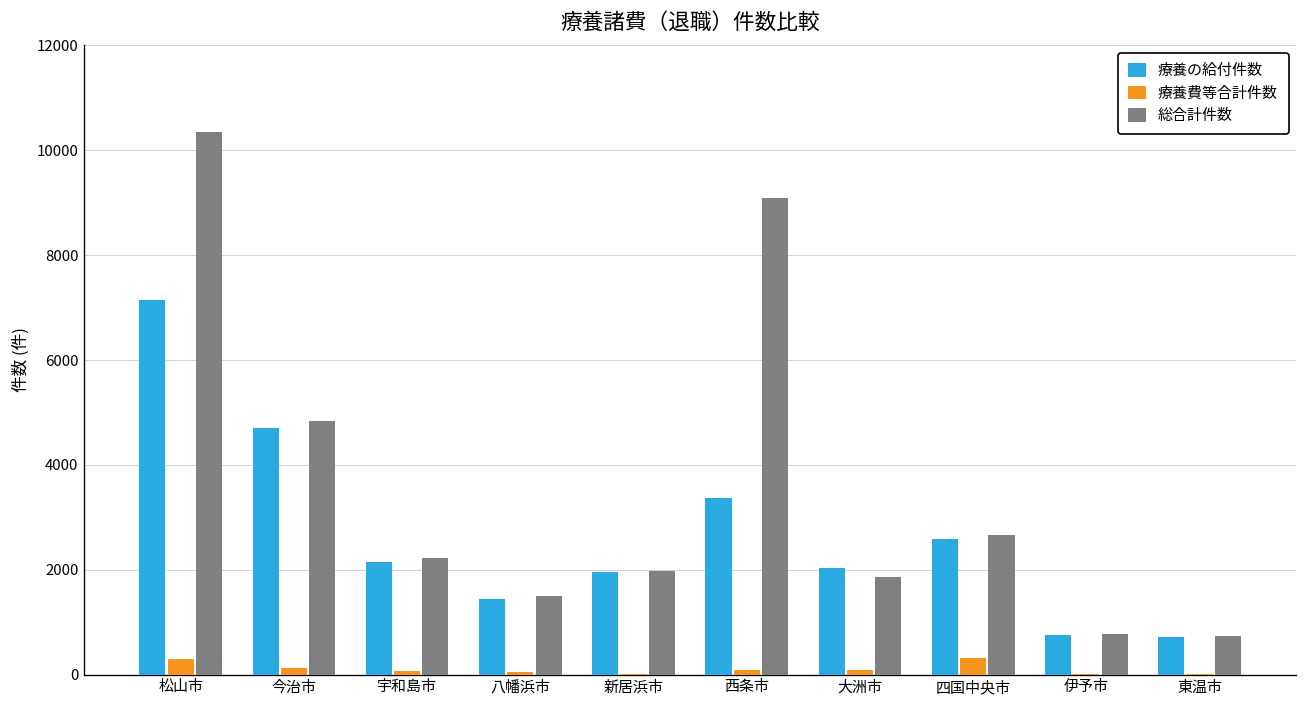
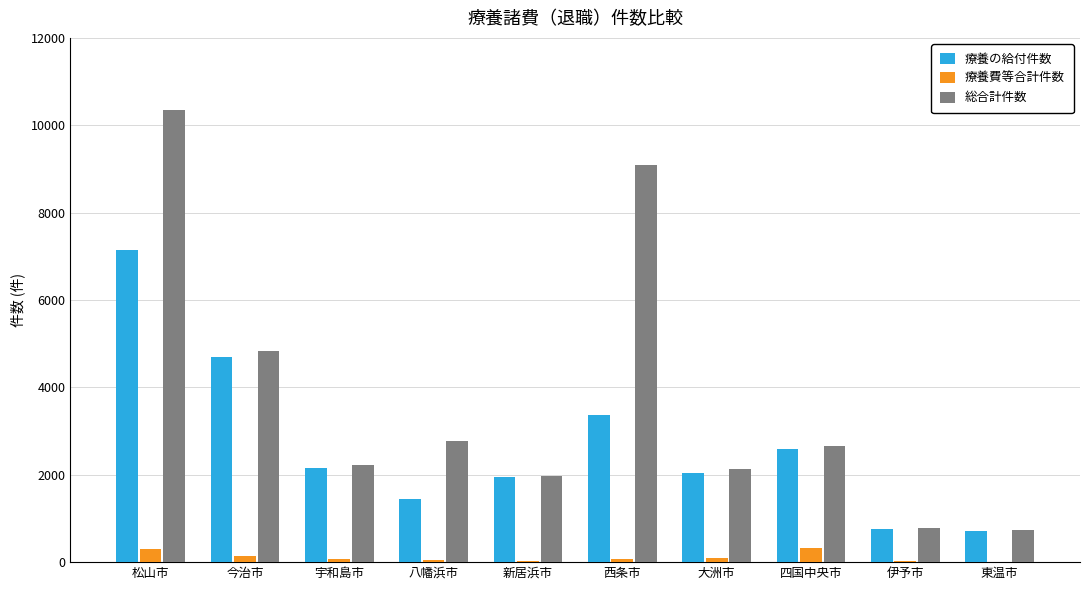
総合計件数, 八幡浜市: 1500 -> 2800
総合計件数, 大洲市: 1900 -> 2100
